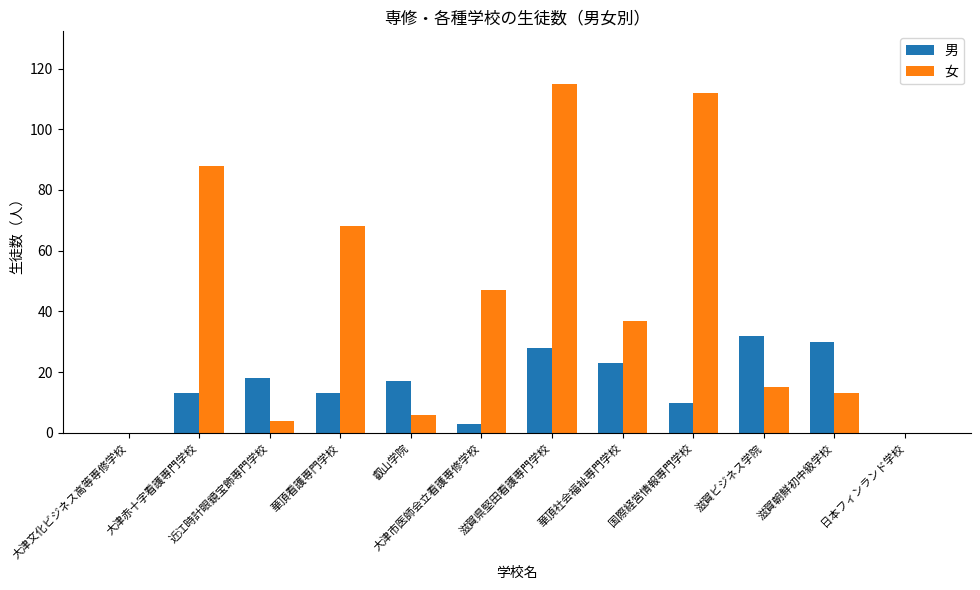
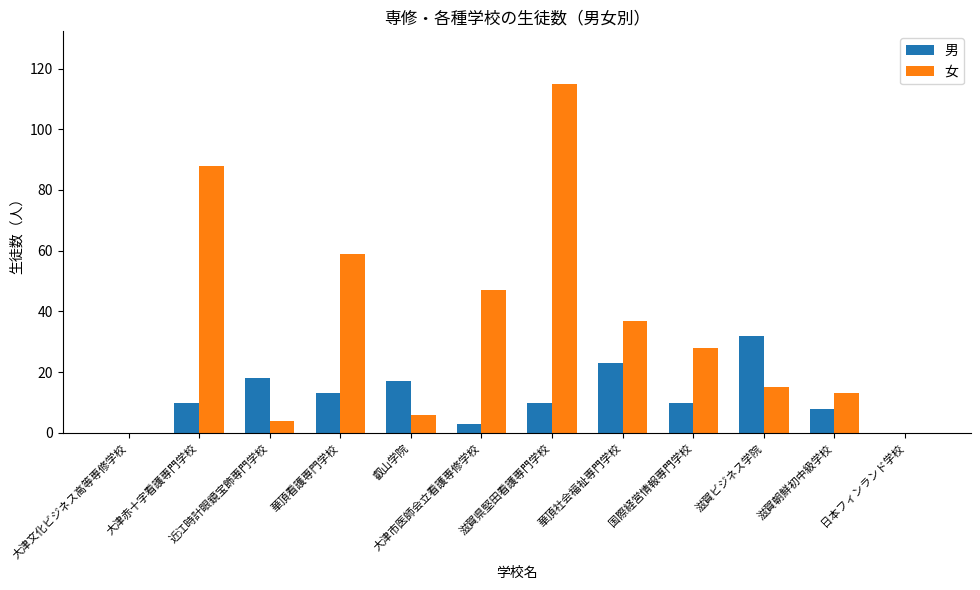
男, 大津赤十字看護専門学校: 13 -> 10
女, 華頂看護専門学校: 68 -> 59
男, 滋賀県堅田看護専門学校: 28 -> 10
女, 国際経営情報専門学校: 112 -> 28
男, 滋賀朝鮮初中級学校: 30 -> 8
